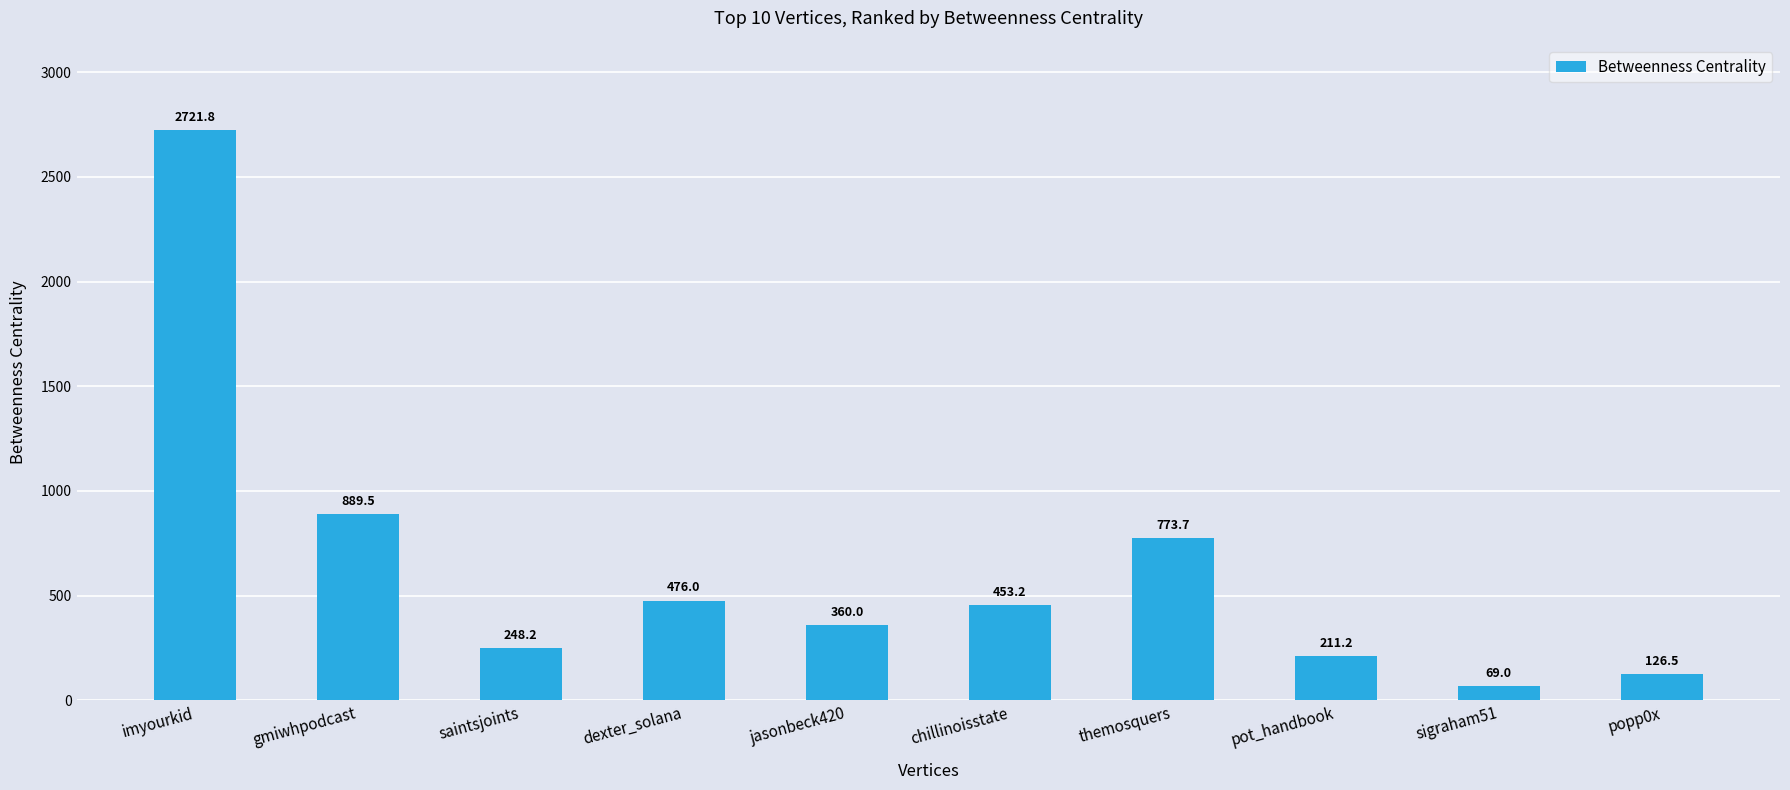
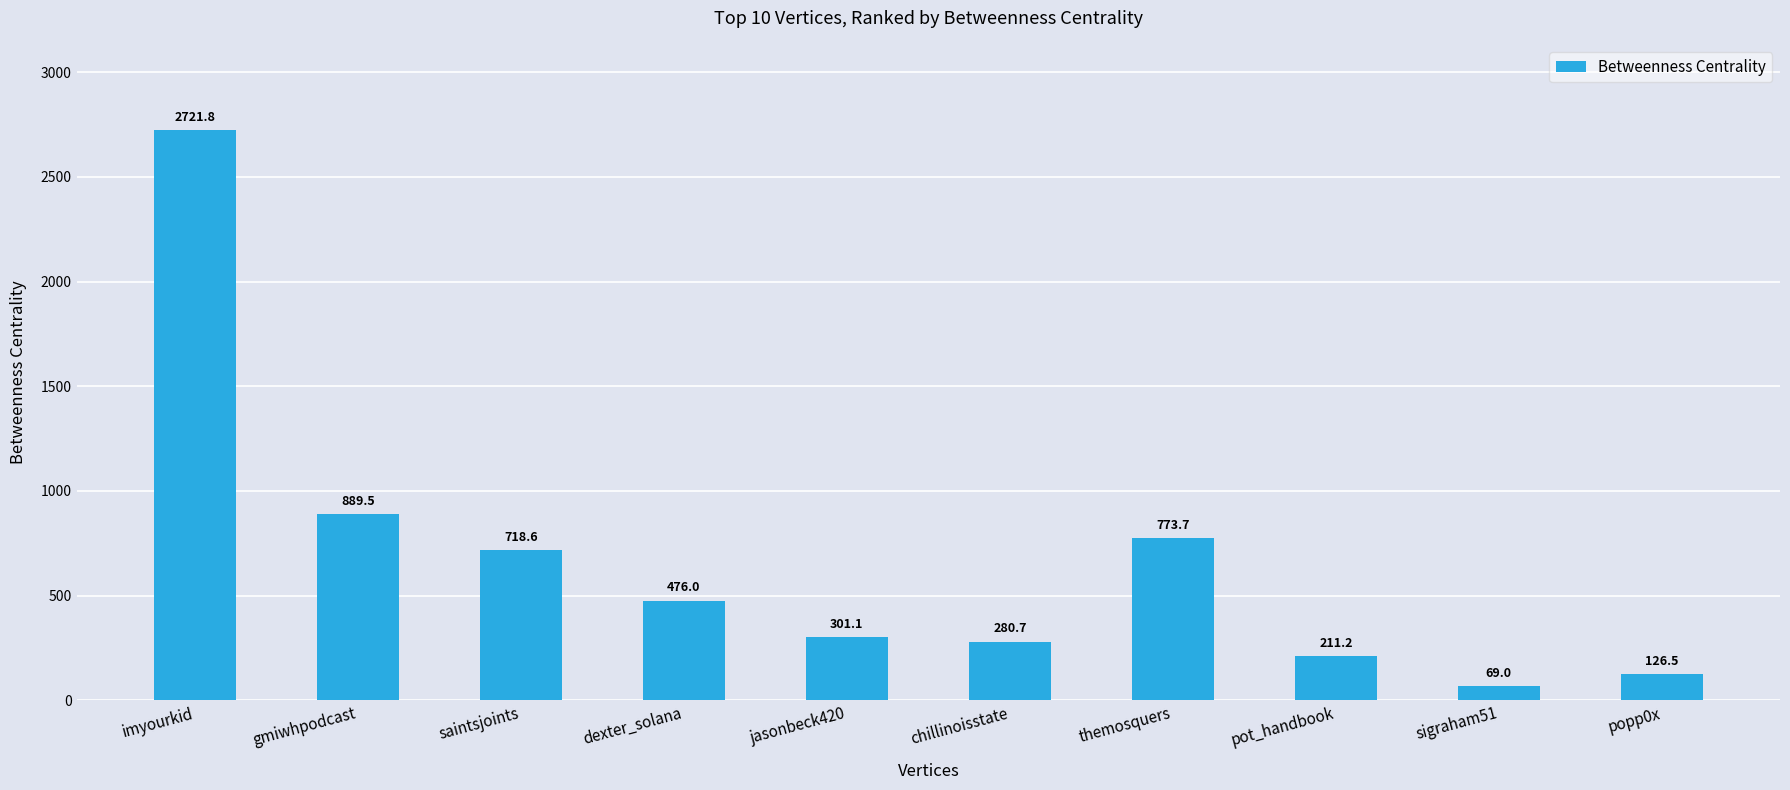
saintsjoints: 248.2 -> 718.6
jasonbeck420: 360.0 -> 301.1
chillinoisstate: 453.2 -> 280.7
